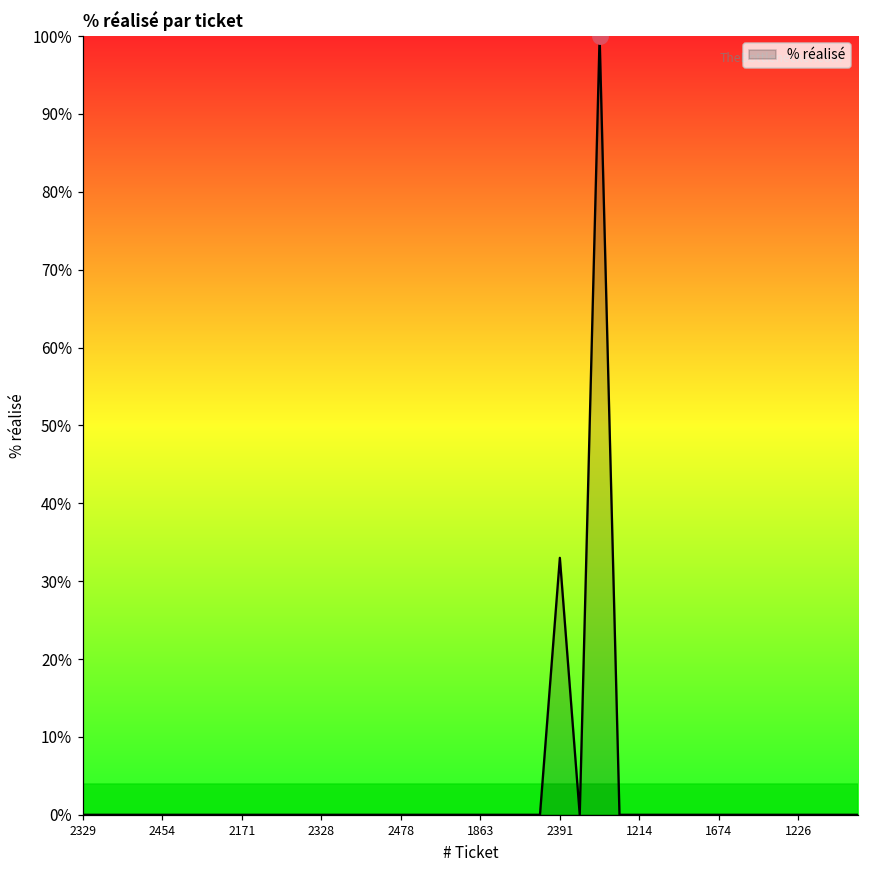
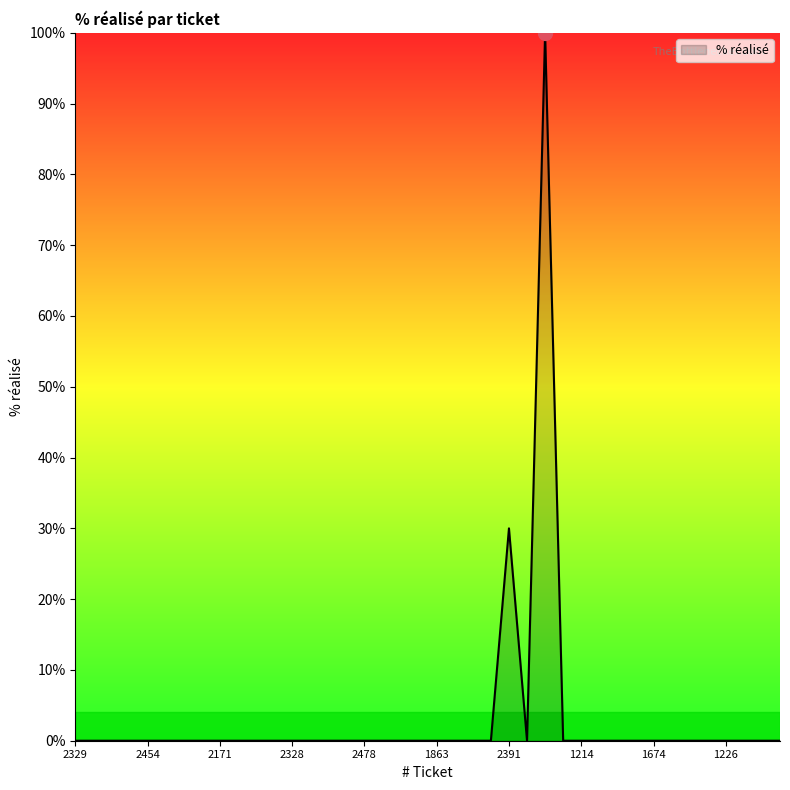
% réalisé, 2391: 33% -> 30%
